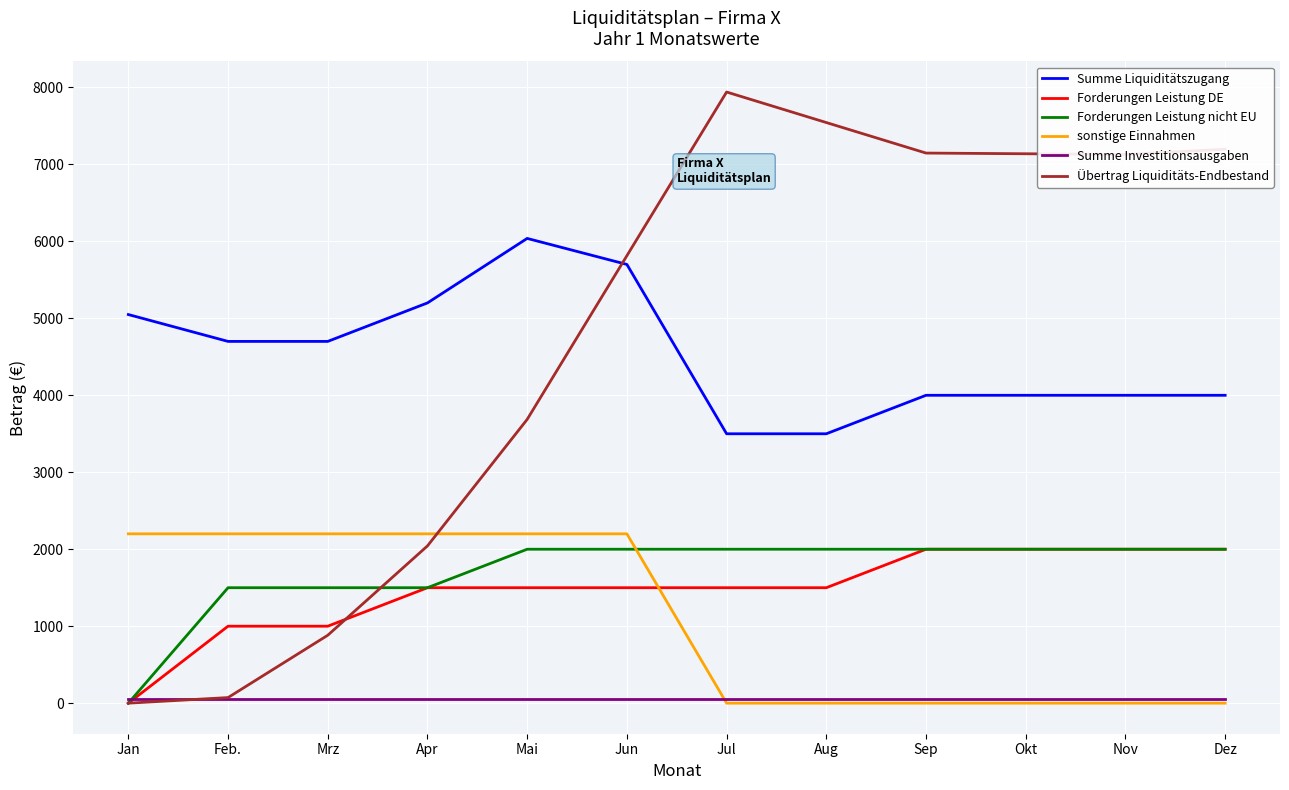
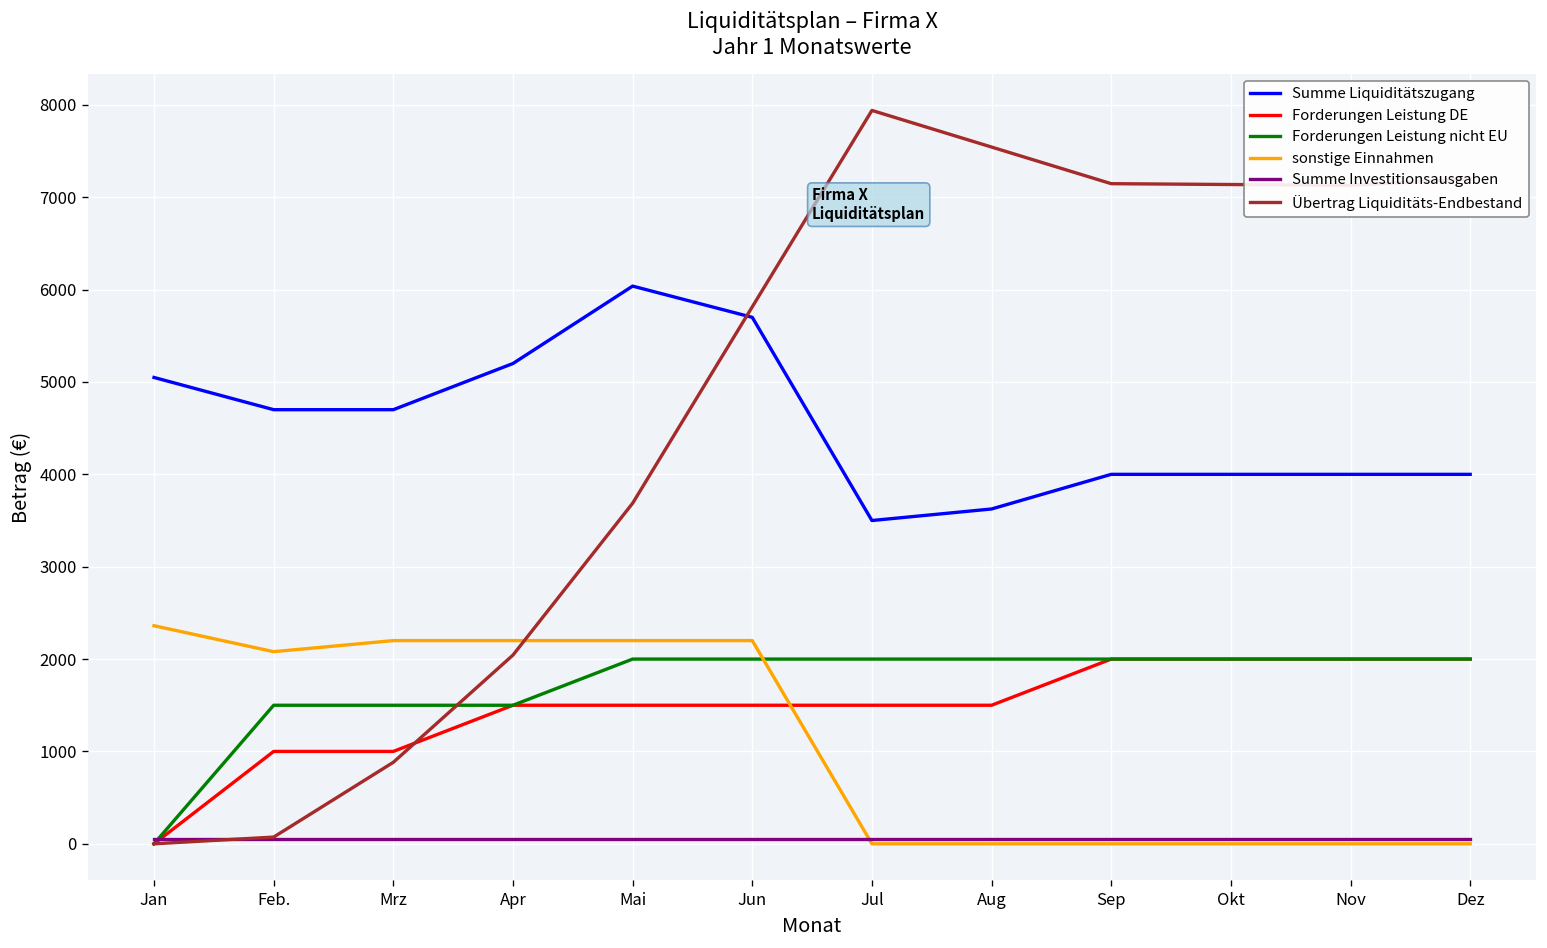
sonstige Einnahmen, Jan: 2200 -> 2400
sonstige Einnahmen, Feb.: 2200 -> 2100
Summe Liquiditätszugang, Aug: 3500 -> 3600
